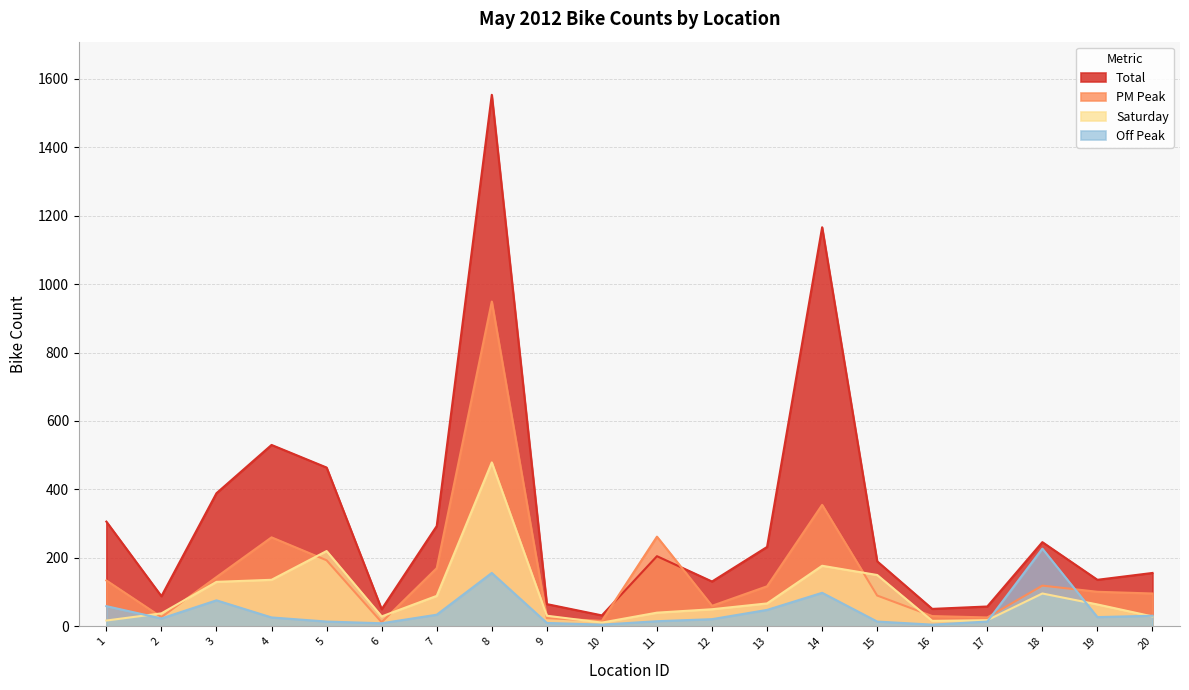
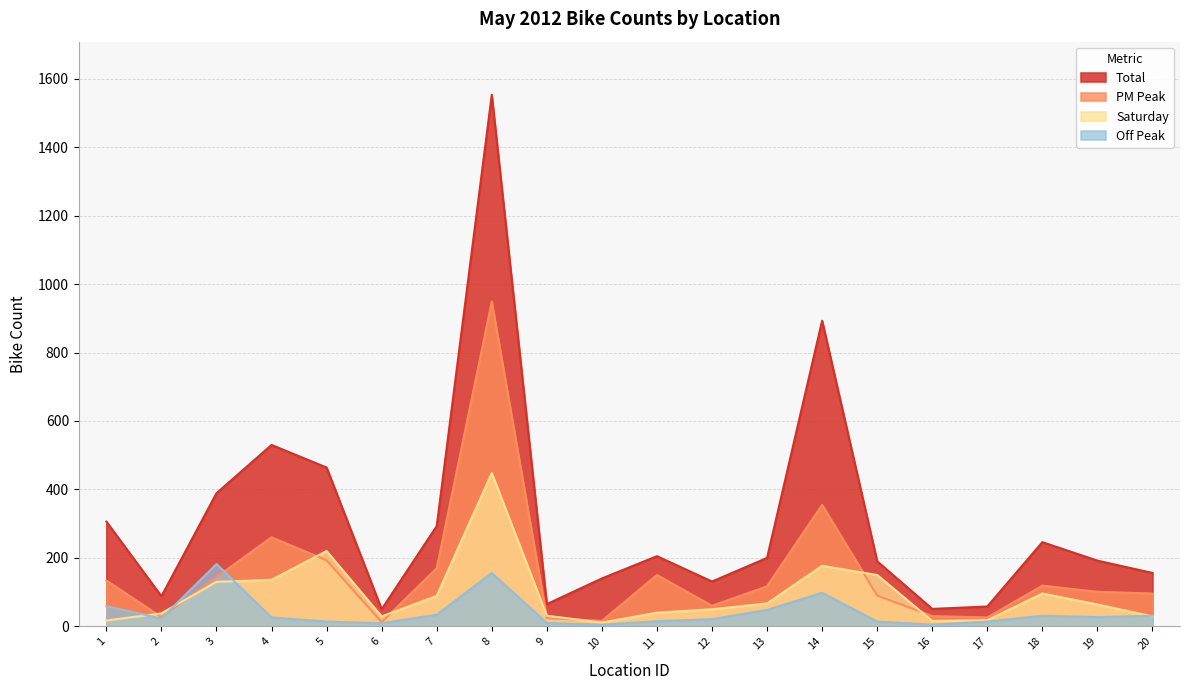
Off Peak, 3: 80 -> 180
Saturday, 8: 480 -> 450
Total, 10: 30 -> 140
PM Peak, 11: 260 -> 150
Total, 13: 230 -> 200
Total, 14: 1170 -> 890
Off Peak, 18: 230 -> 30
Total, 19: 140 -> 190
